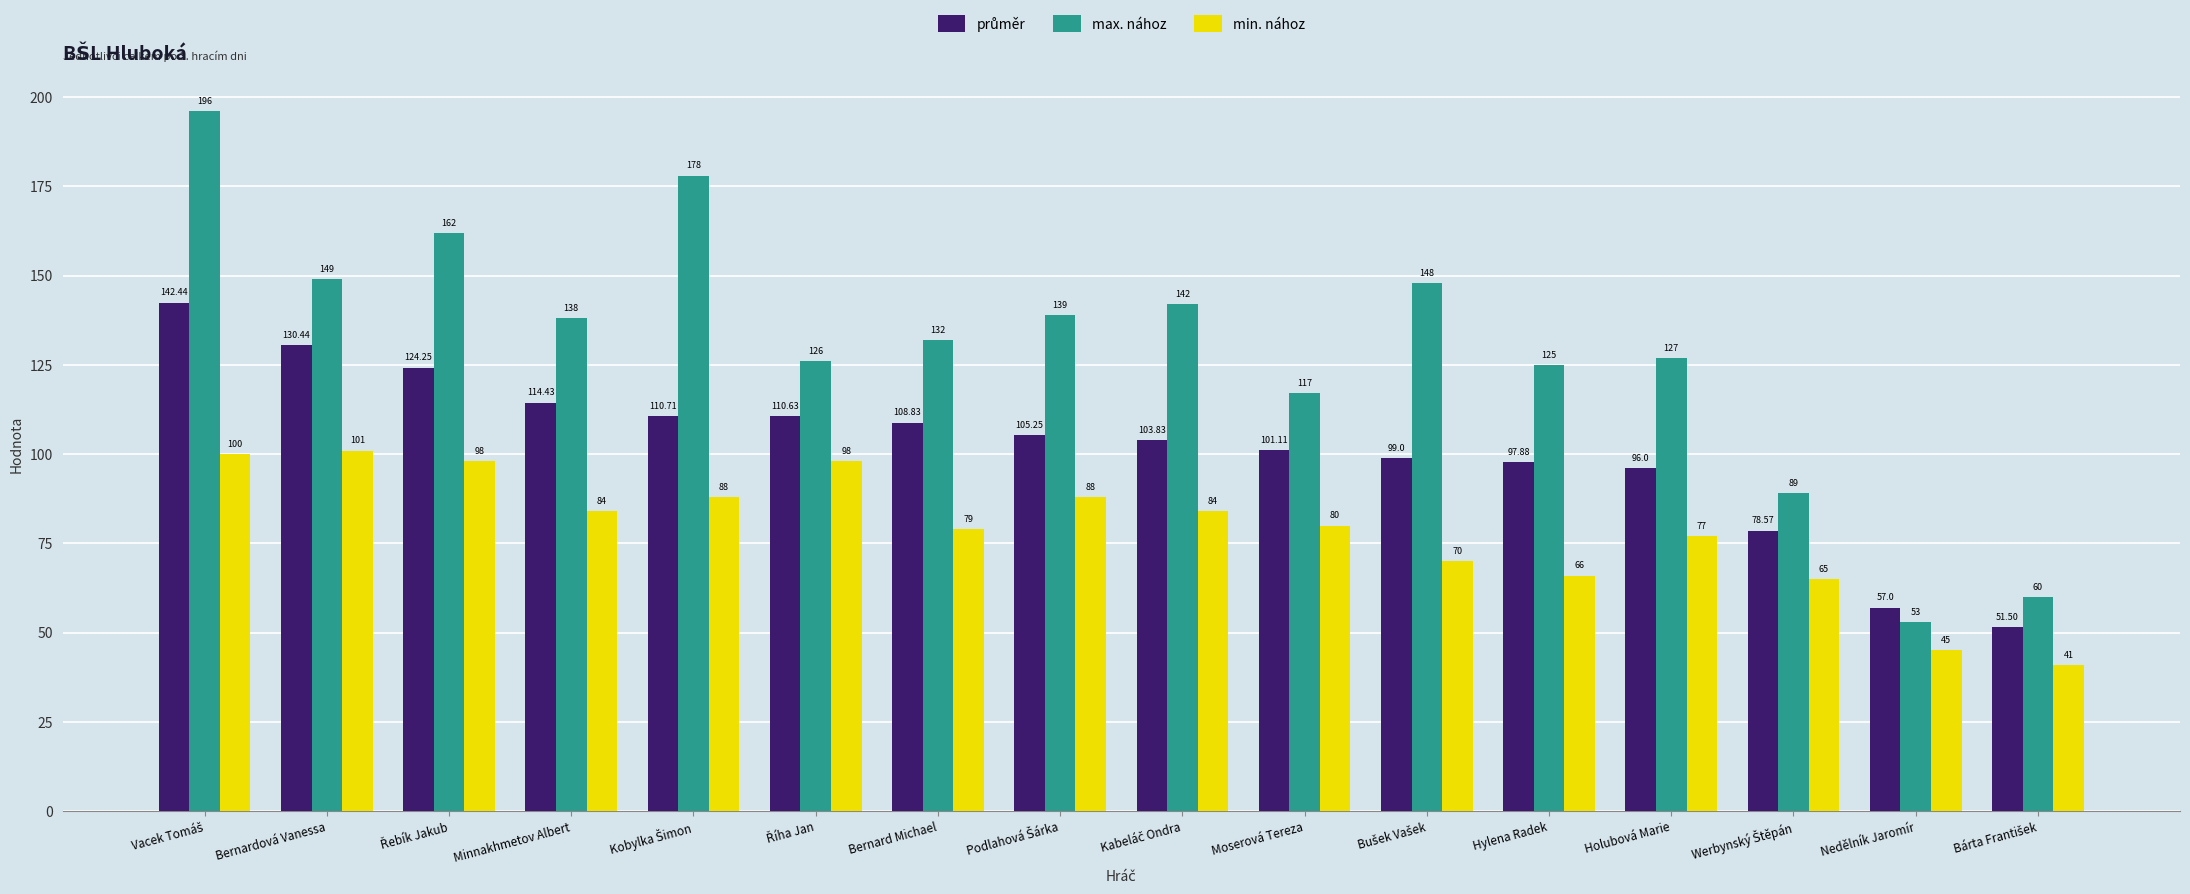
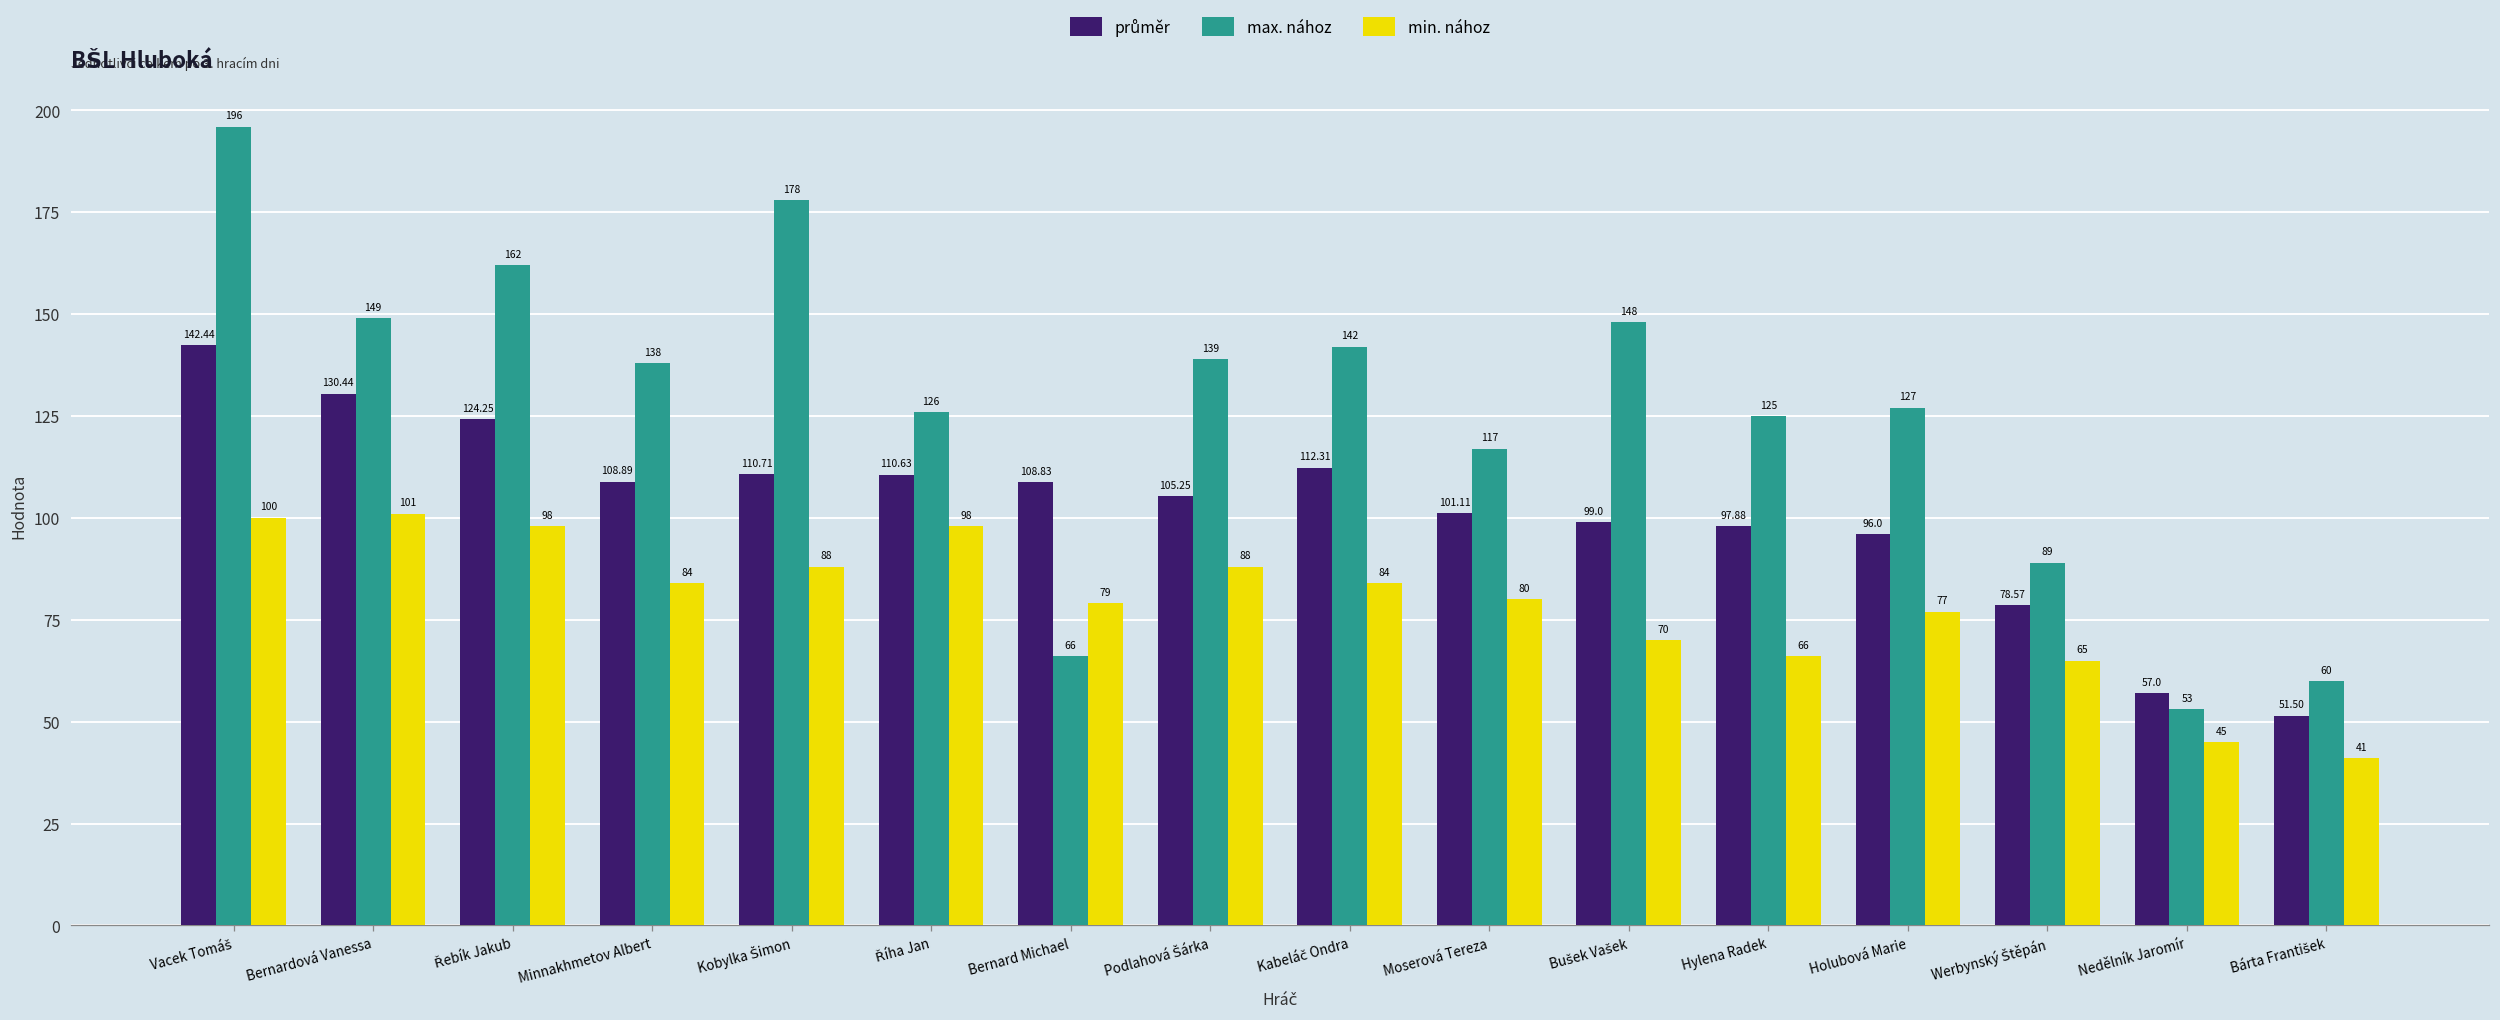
průměr, Minnakhmetov Albert: 114.43 -> 108.89
max. nához, Bernard Michael: 132 -> 66
průměr, Kabeláč Ondra: 103.83 -> 112.31
